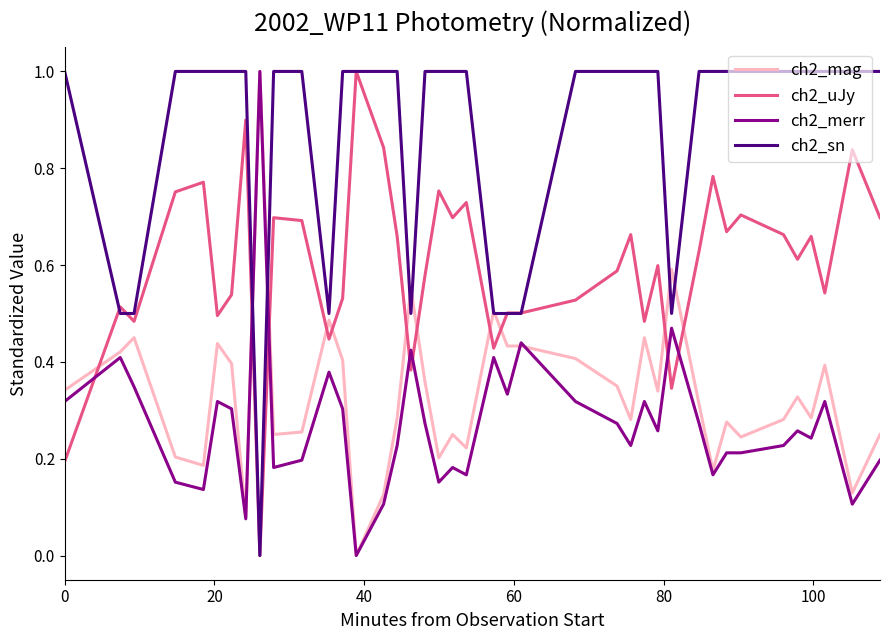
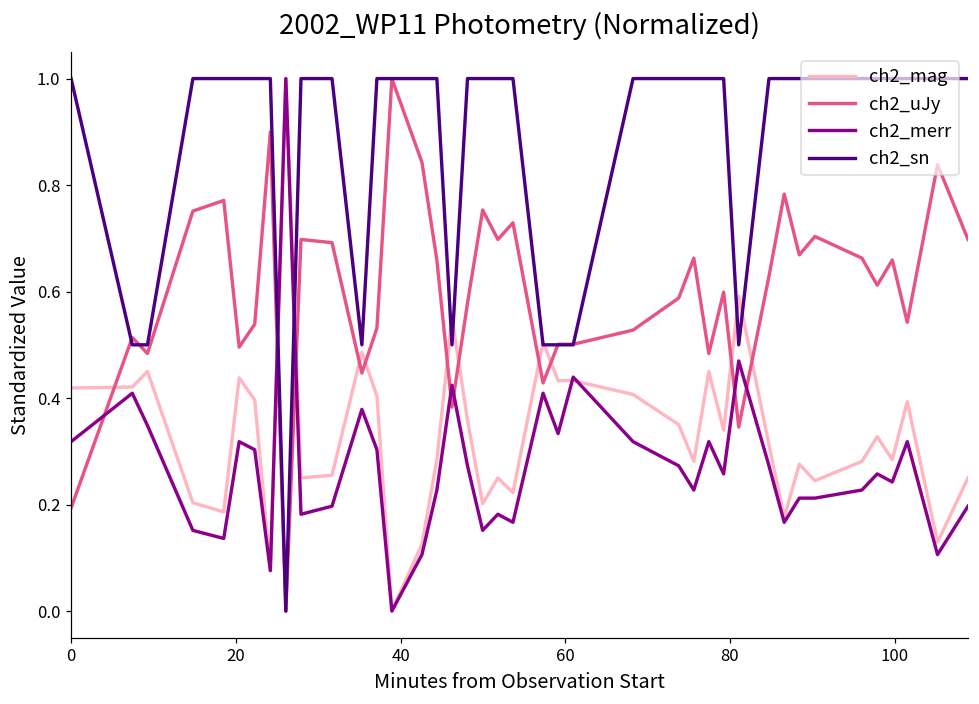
ch2_mag, 0: 0.34 -> 0.42
